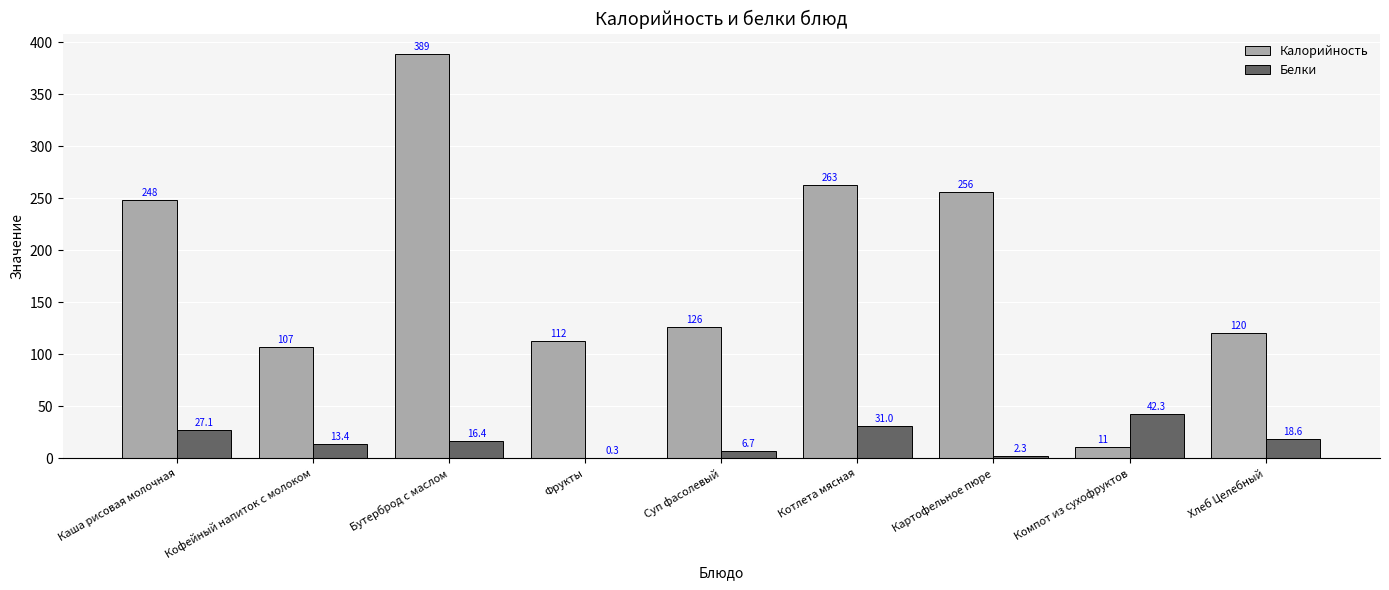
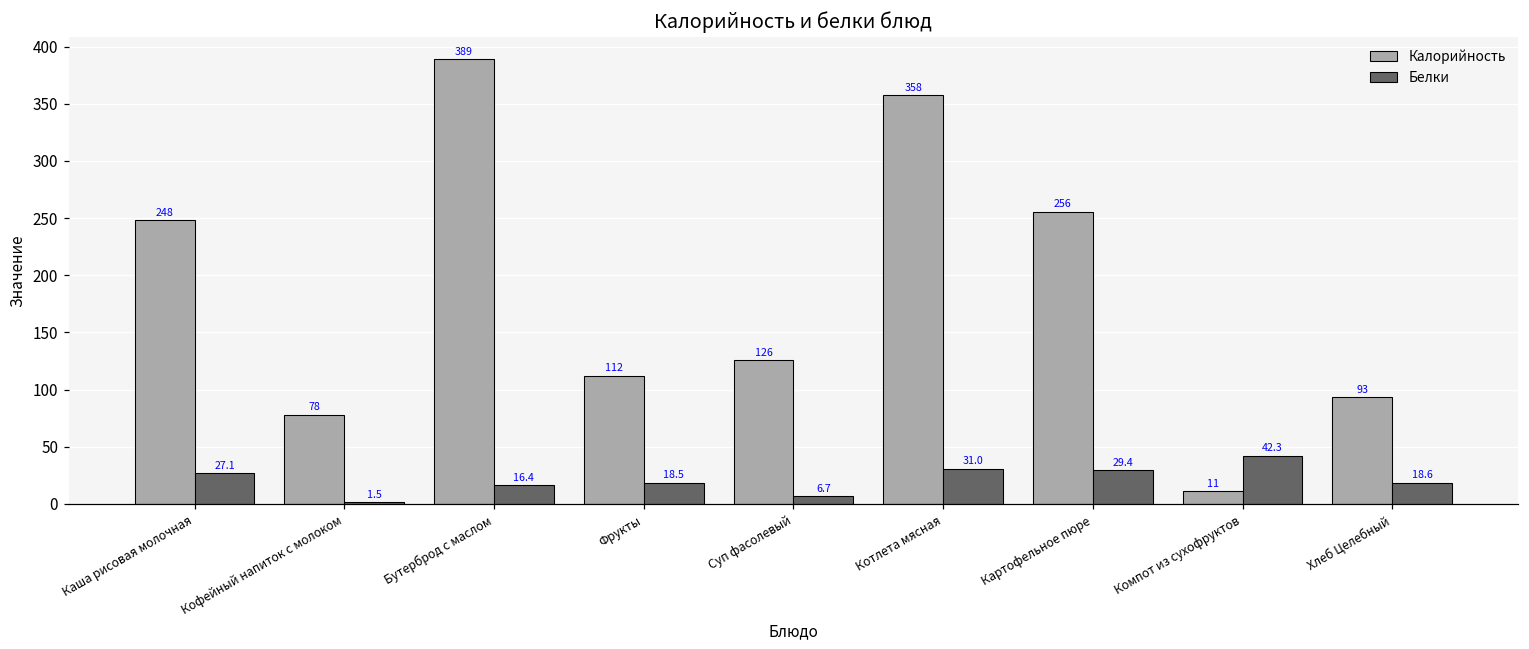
Калорийность, Кофейный напиток с молоком: 107 -> 78
Белки, Кофейный напиток с молоком: 13.4 -> 1.5
Белки, Фрукты: 0.3 -> 18.5
Калорийность, Котлета мясная: 263 -> 358
Белки, Картофельное пюре: 2.3 -> 29.4
Калорийность, Хлеб Целебный: 120 -> 93
